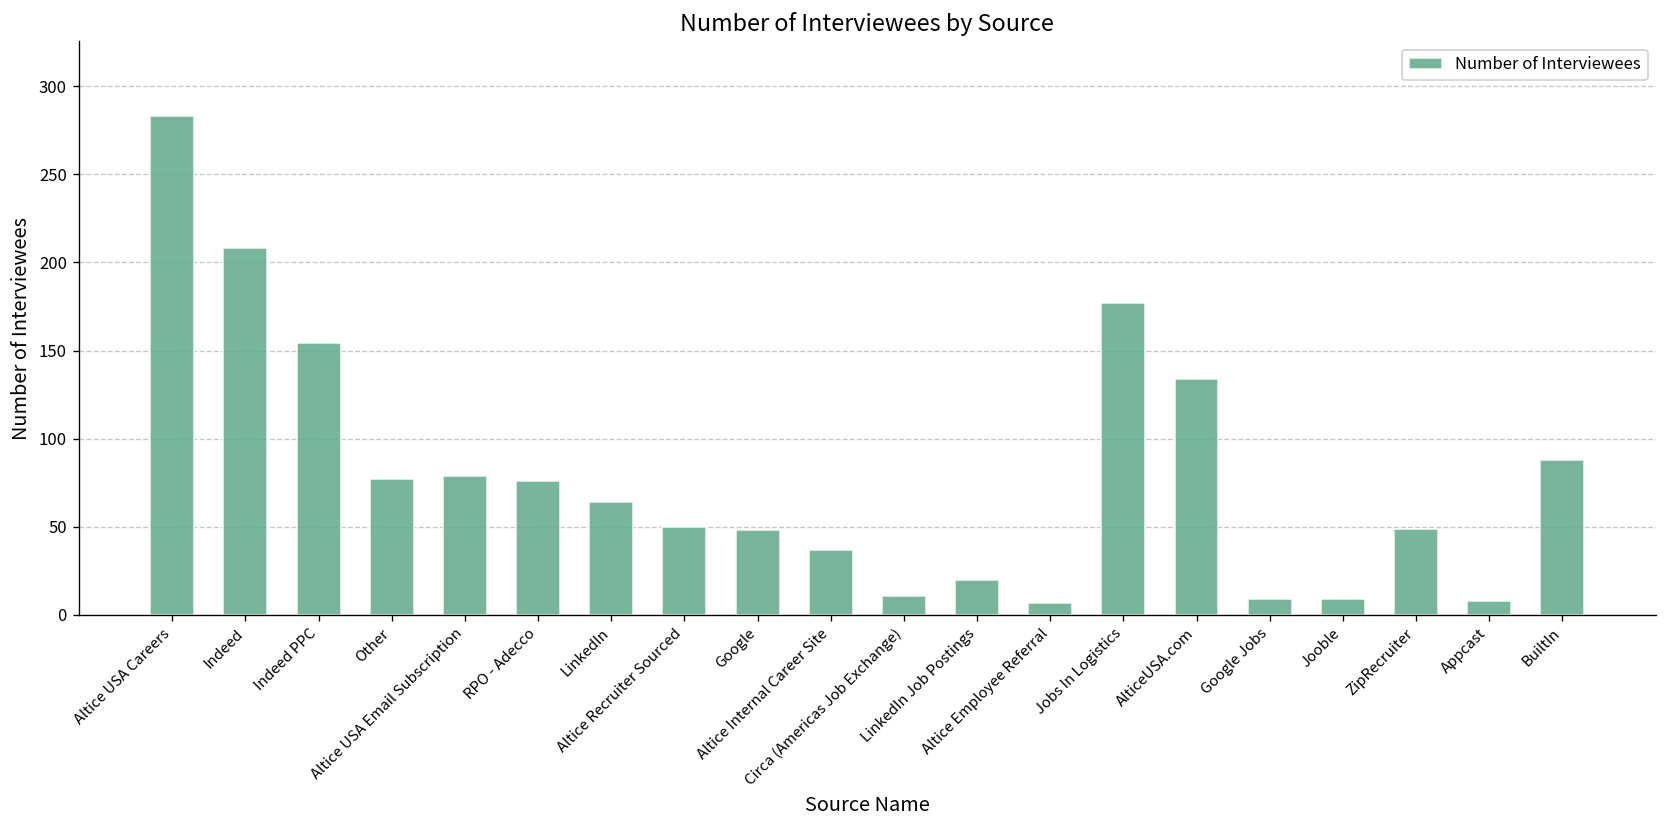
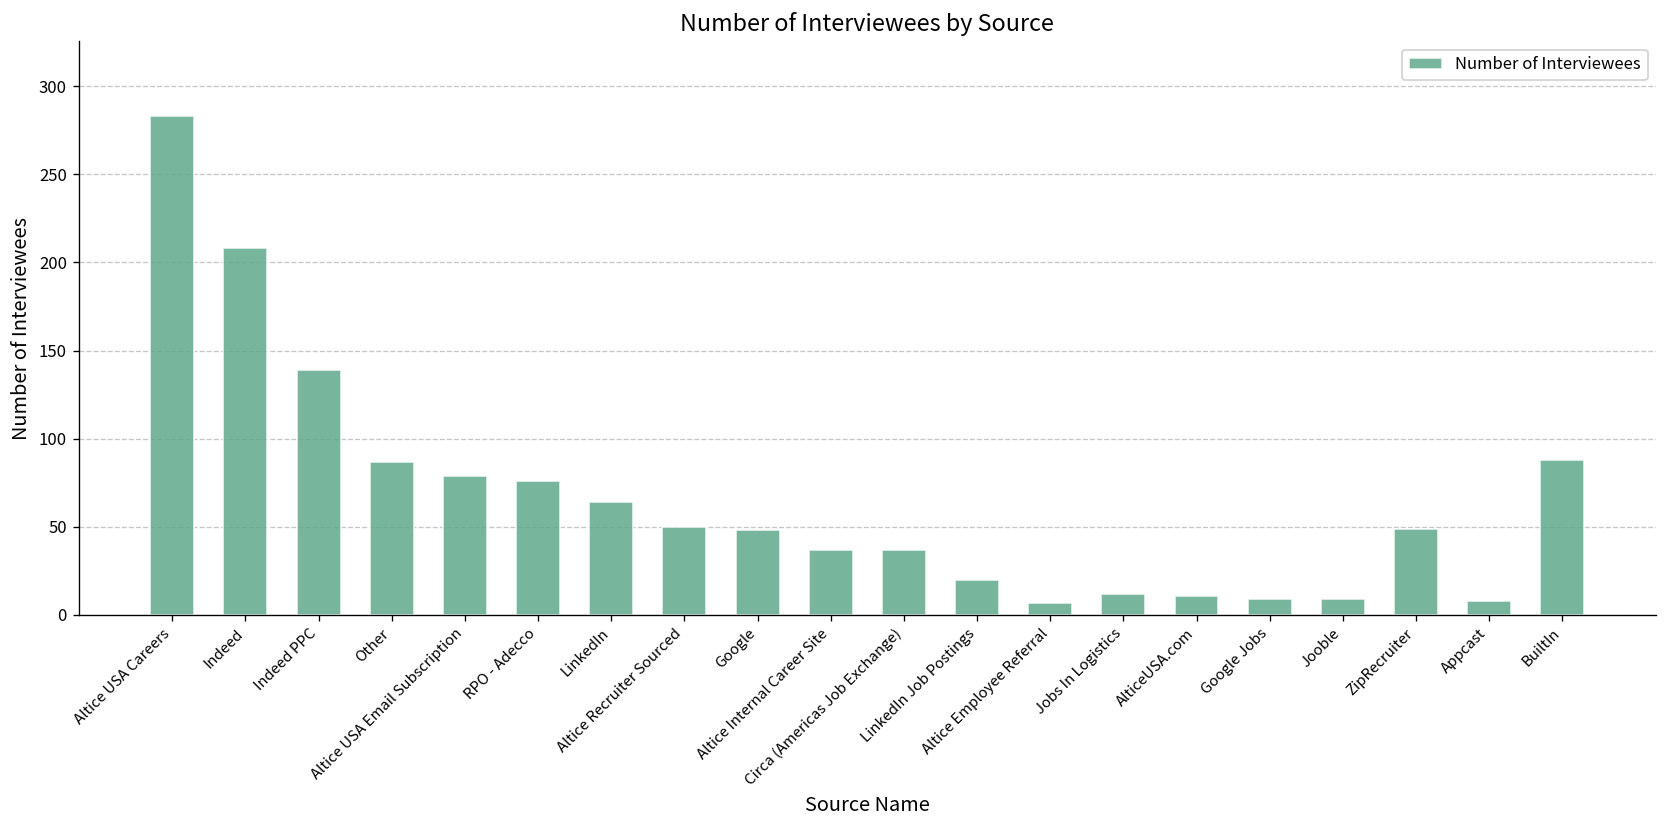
Indeed PPC: 154 -> 139
Other: 77 -> 87
Circa (Americas Job Exchange): 11 -> 37
Jobs In Logistics: 177 -> 12
AlticeUSA.com: 134 -> 11
